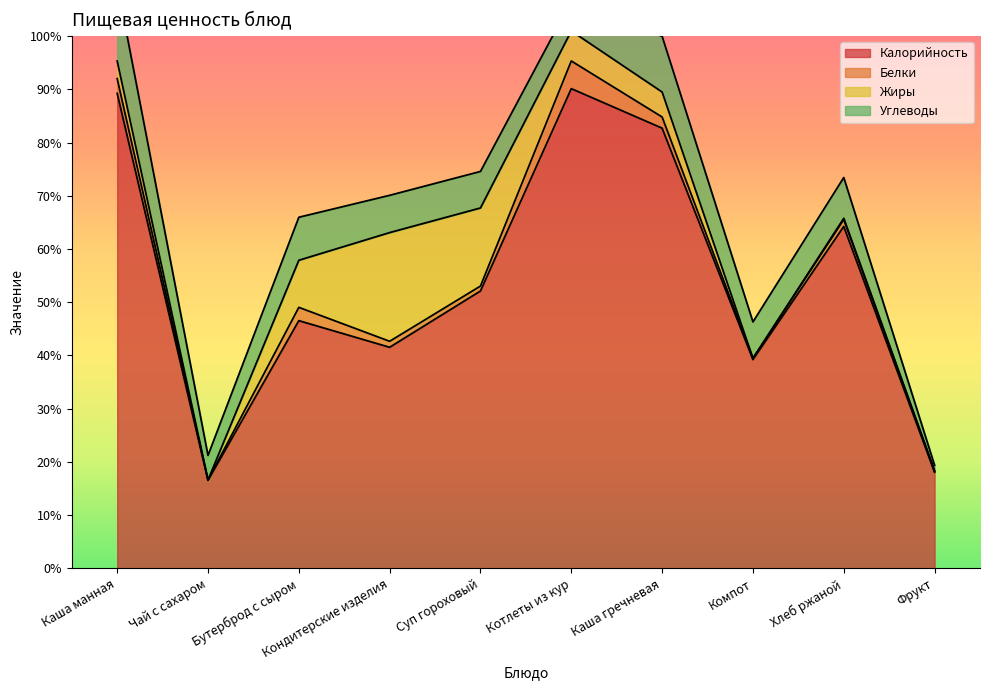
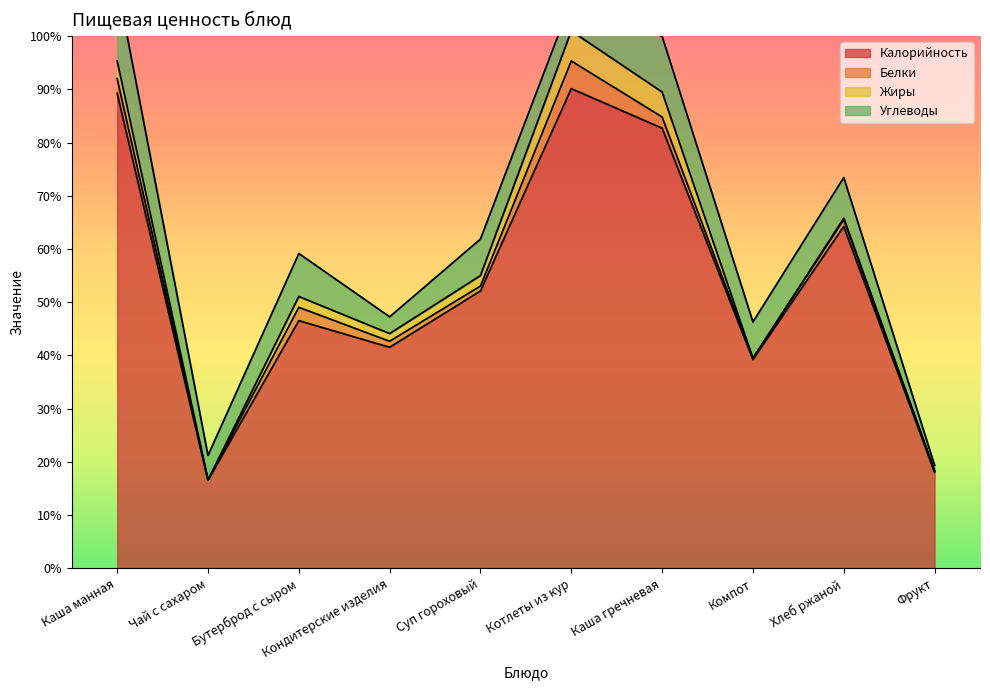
Жиры, Бутерброд с сыром: 9% -> 2%
Жиры, Кондитерские изделия: 20% -> 1%
Углеводы, Кондитерские изделия: 7% -> 3%
Жиры, Суп гороховый: 15% -> 2%
